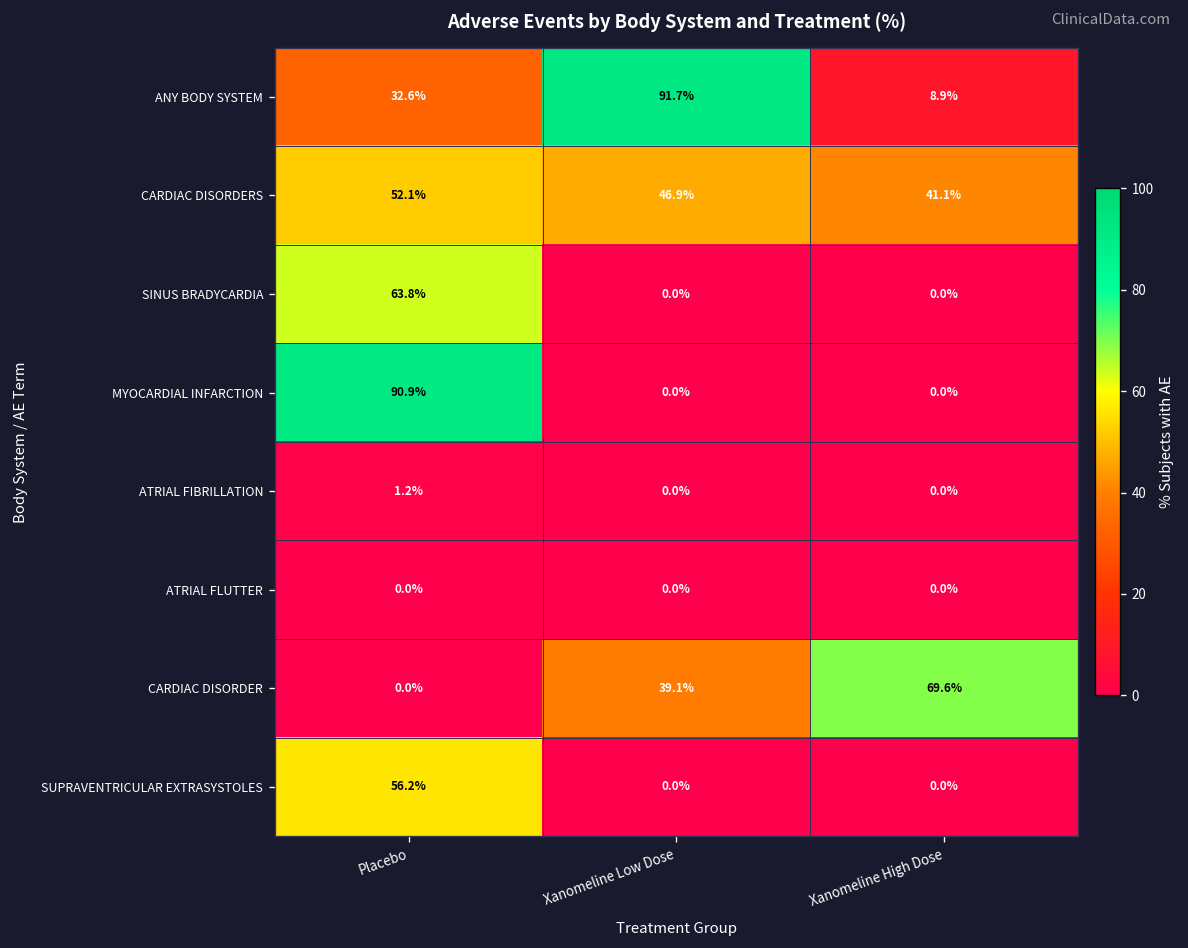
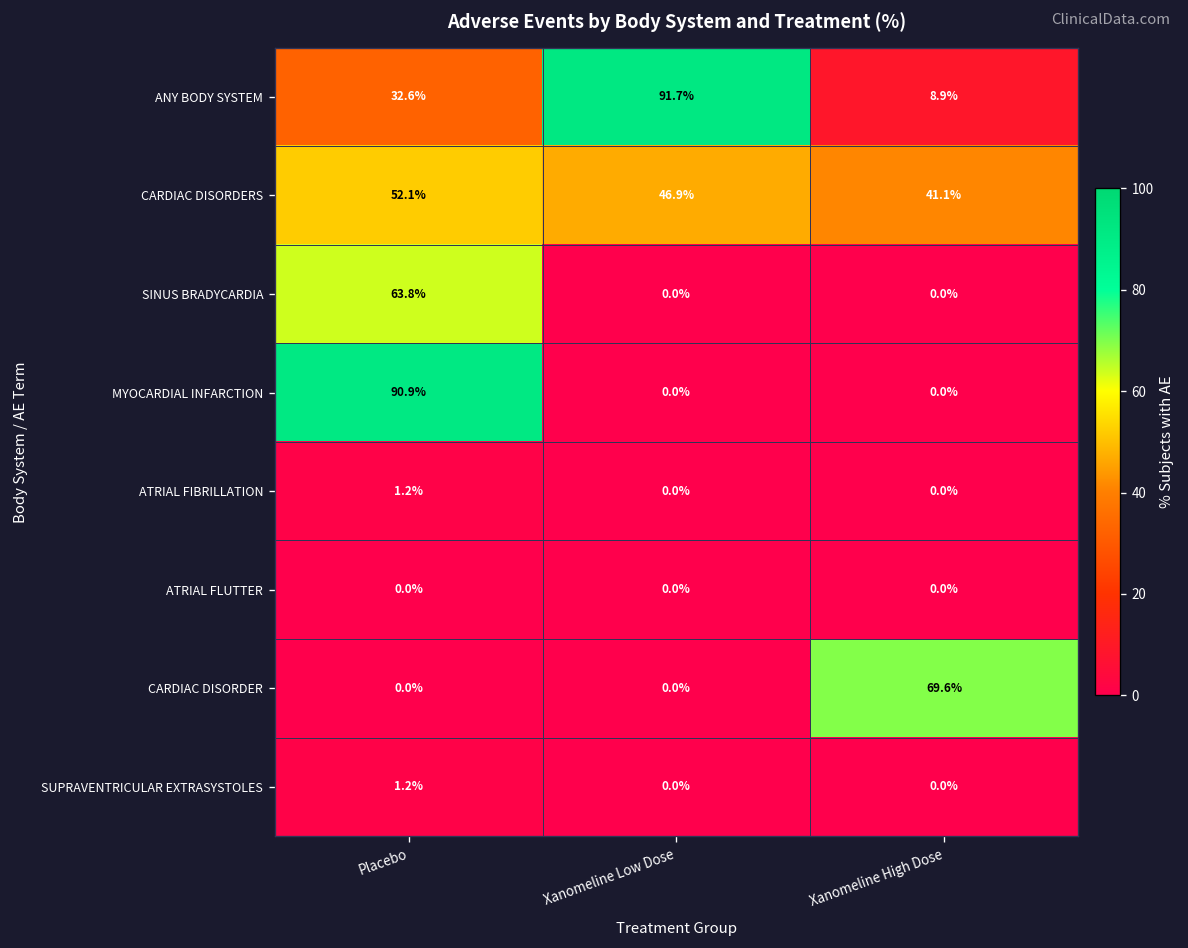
CARDIAC DISORDER, Xanomeline Low Dose: 39.1% -> 0.0%
SUPRAVENTRICULAR EXTRASYSTOLES, Placebo: 56.2% -> 1.2%
